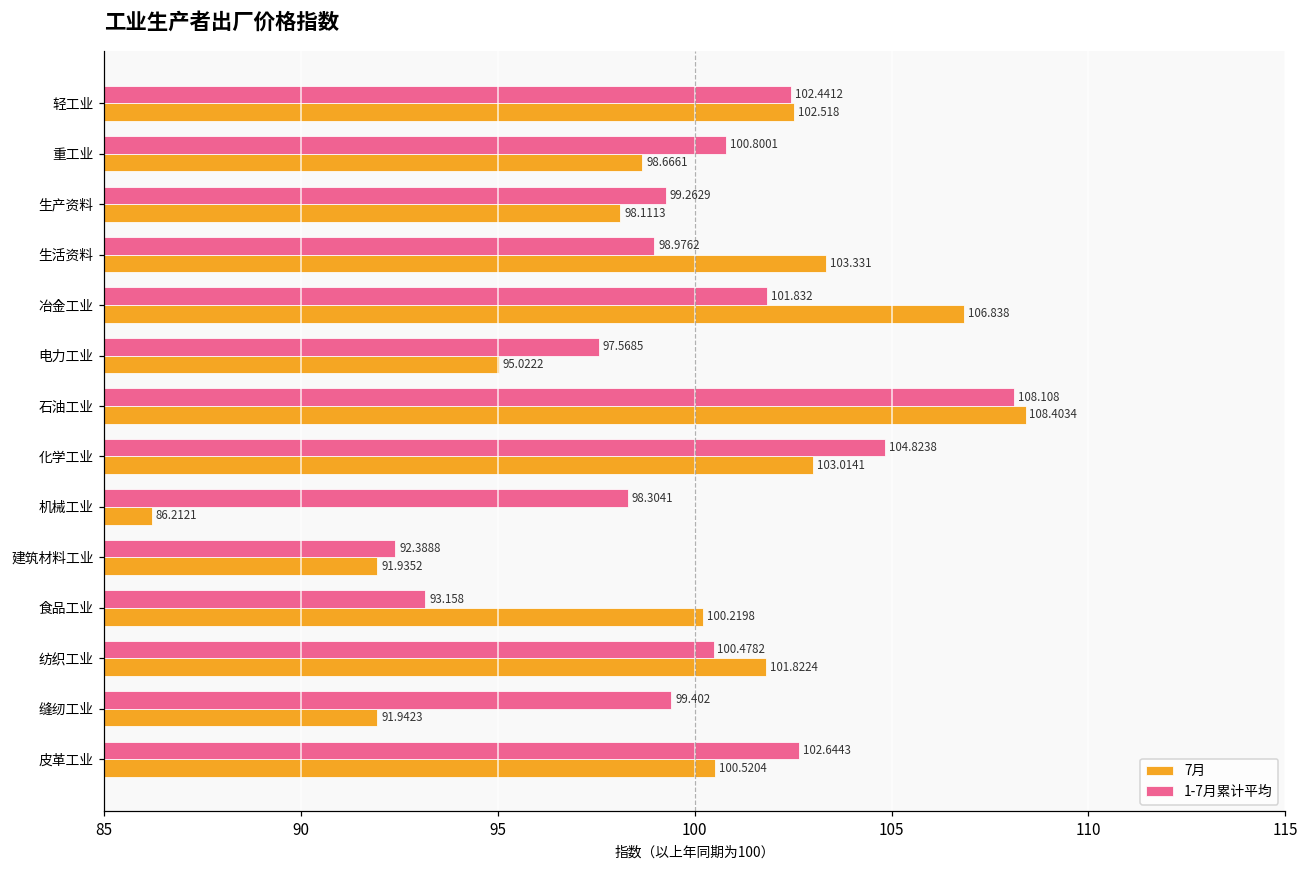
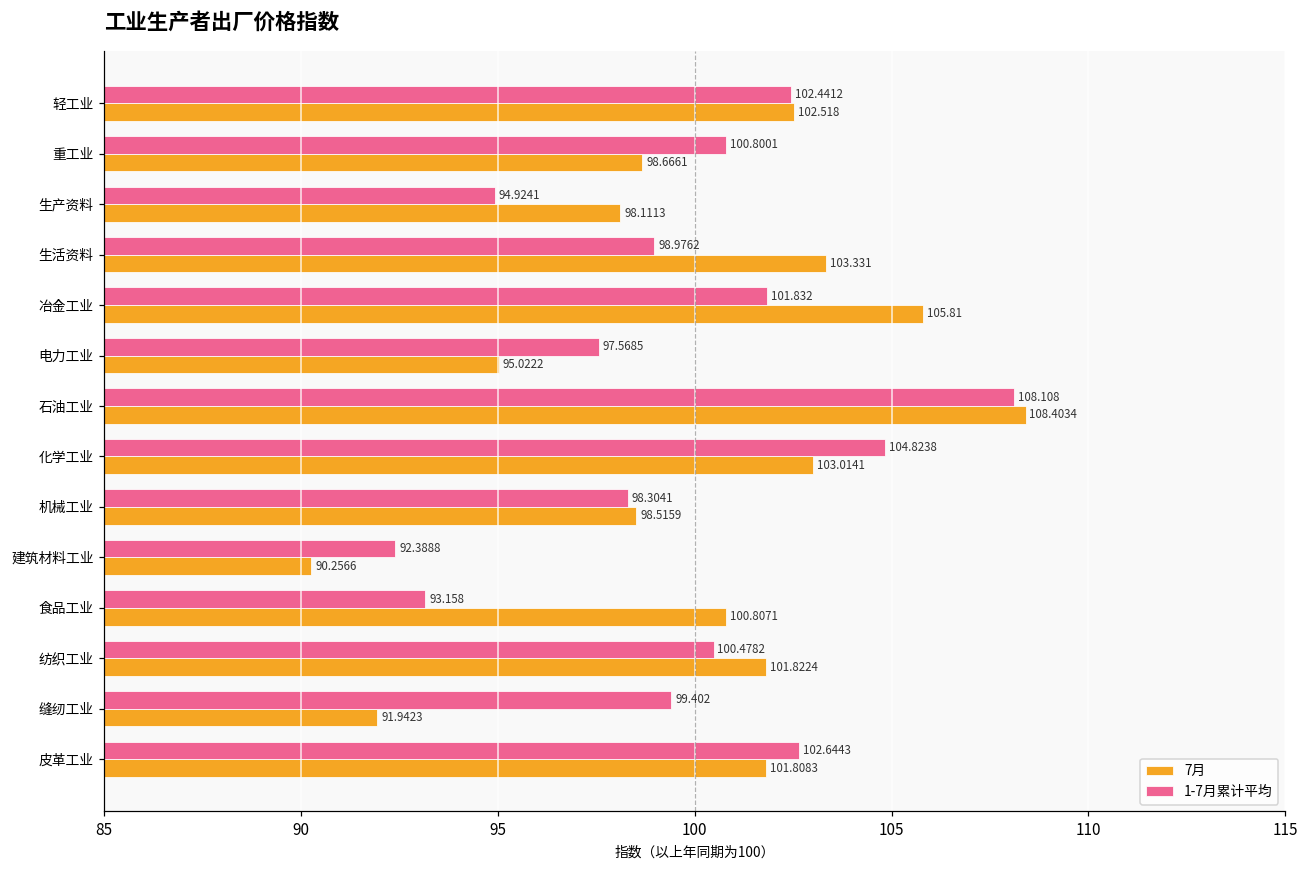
1-7月累计平均, 生产资料: 99.2629 -> 94.9241
7月, 冶金工业: 106.838 -> 105.81
7月, 机械工业: 86.2121 -> 98.5159
7月, 建筑材料工业: 91.9352 -> 90.2566
7月, 食品工业: 100.2198 -> 100.8071
7月, 皮革工业: 100.5204 -> 101.8083
